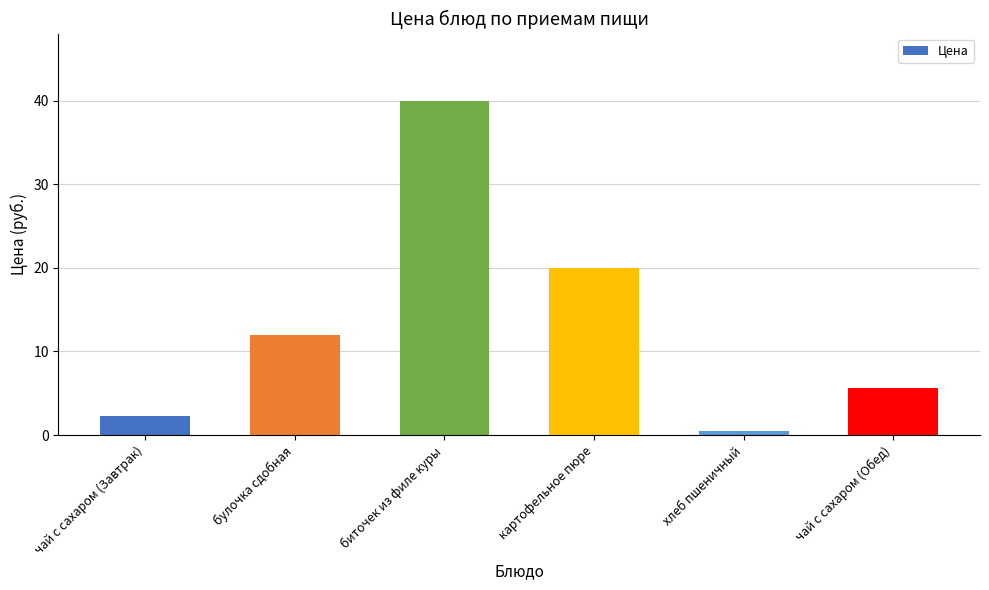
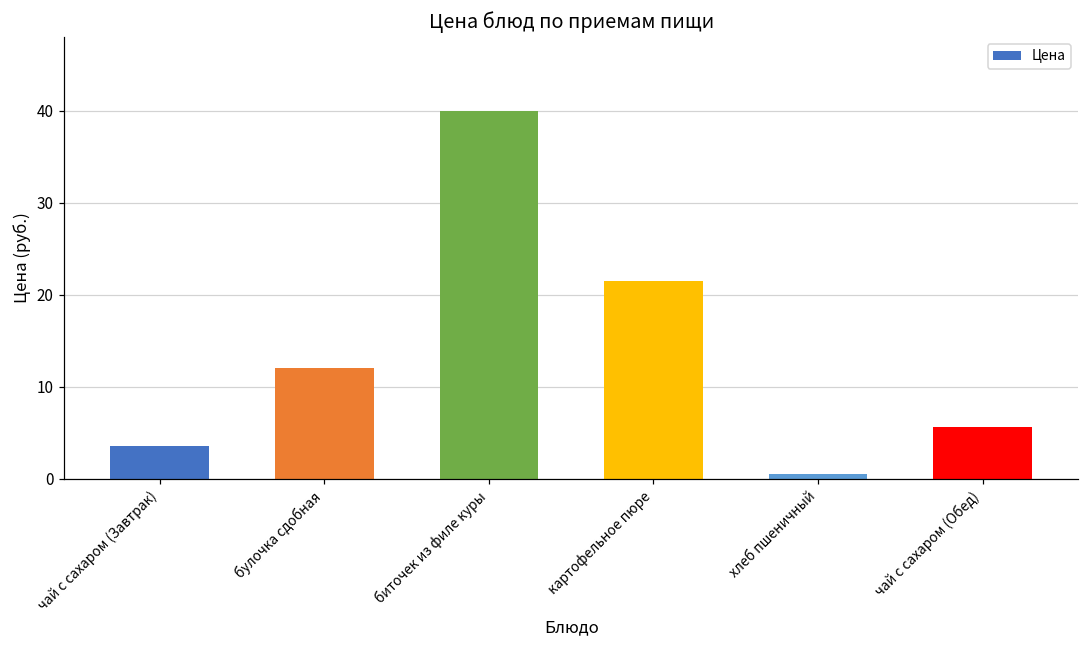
чай с сахаром (Завтрак): 2 -> 4
картофельное пюре: 20 -> 22
